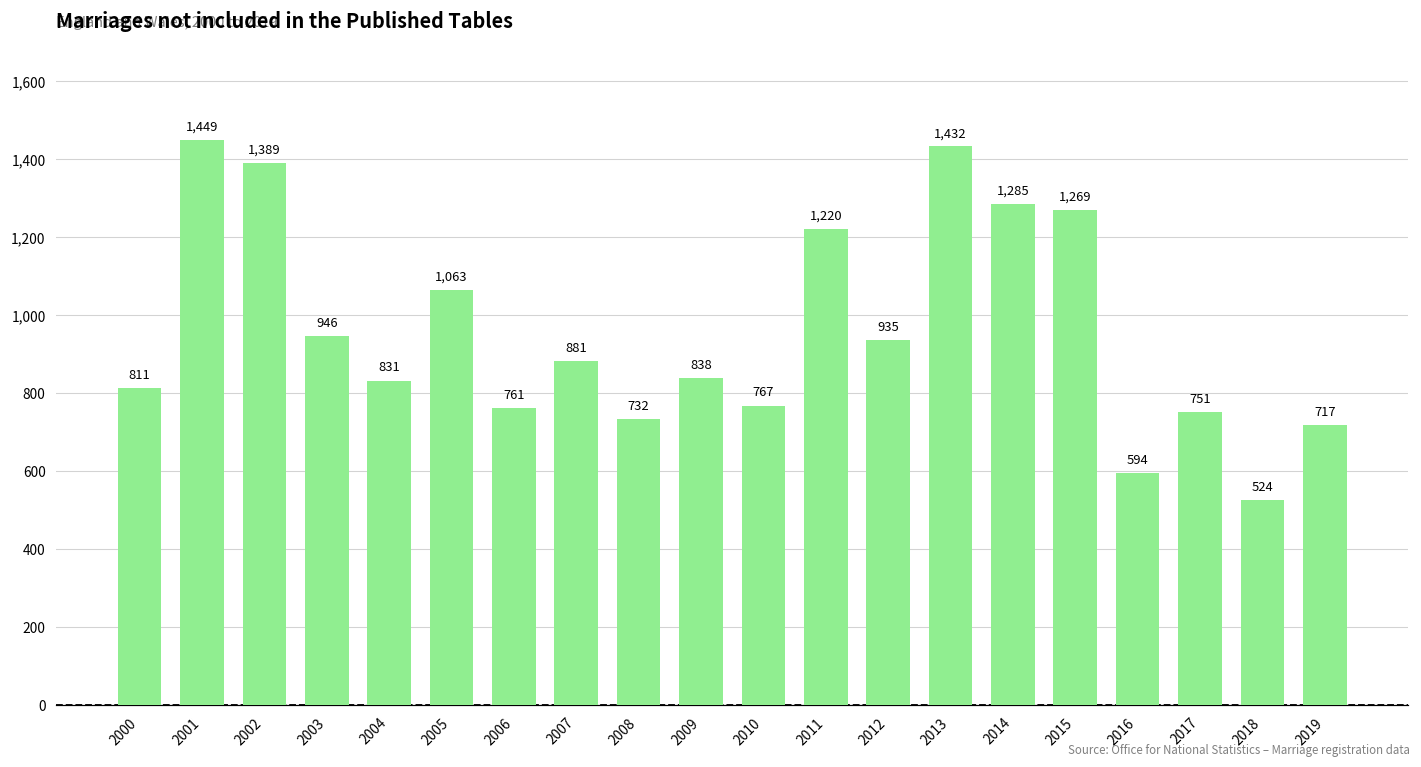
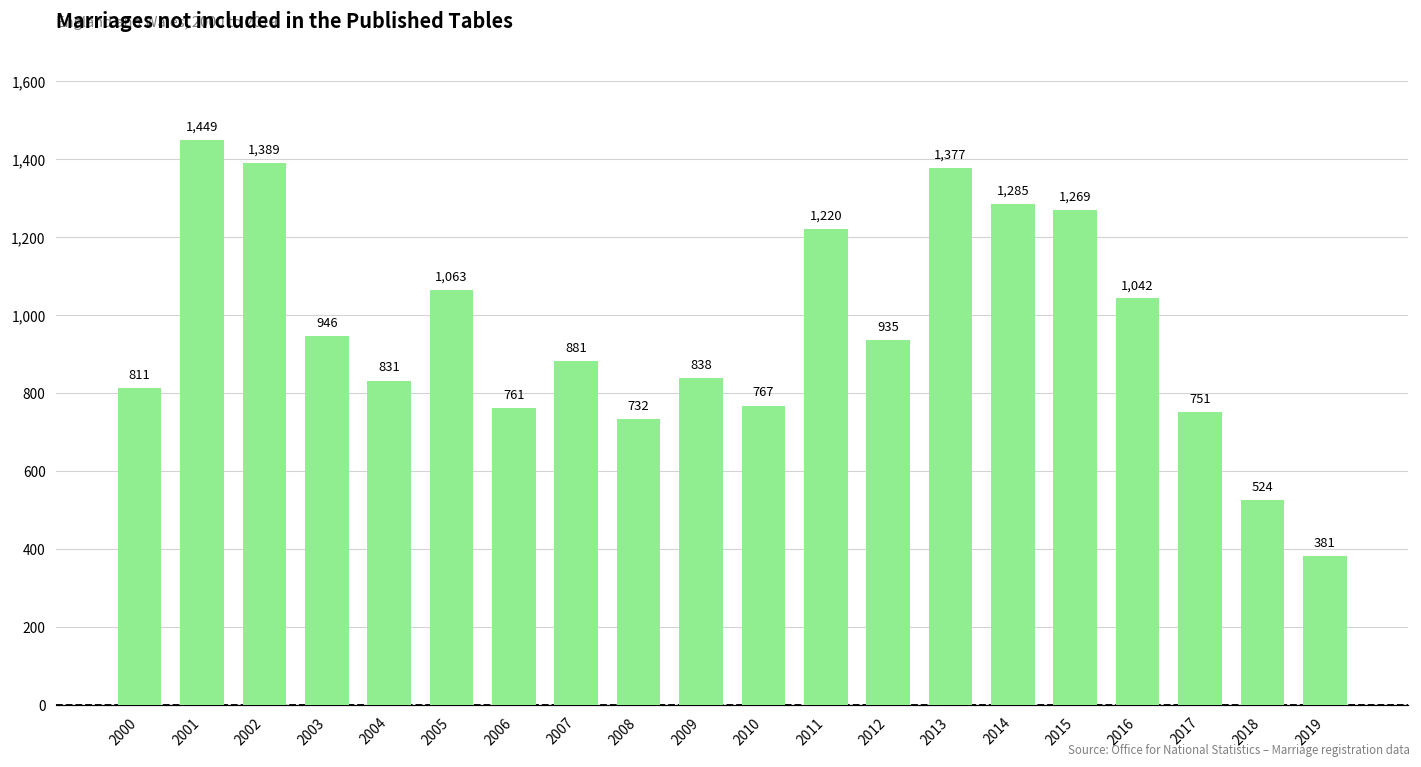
2013: 1,432 -> 1,377
2016: 594 -> 1,042
2019: 717 -> 381
